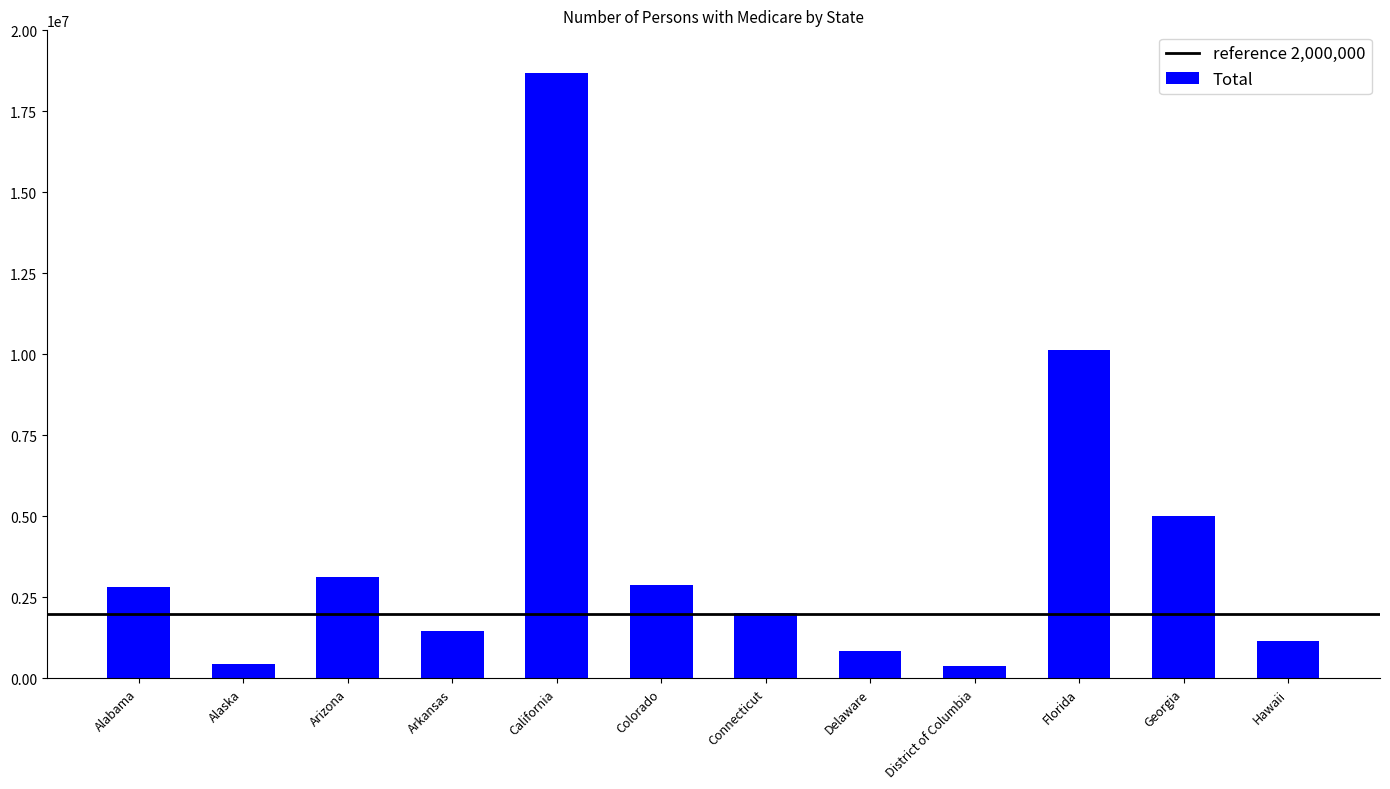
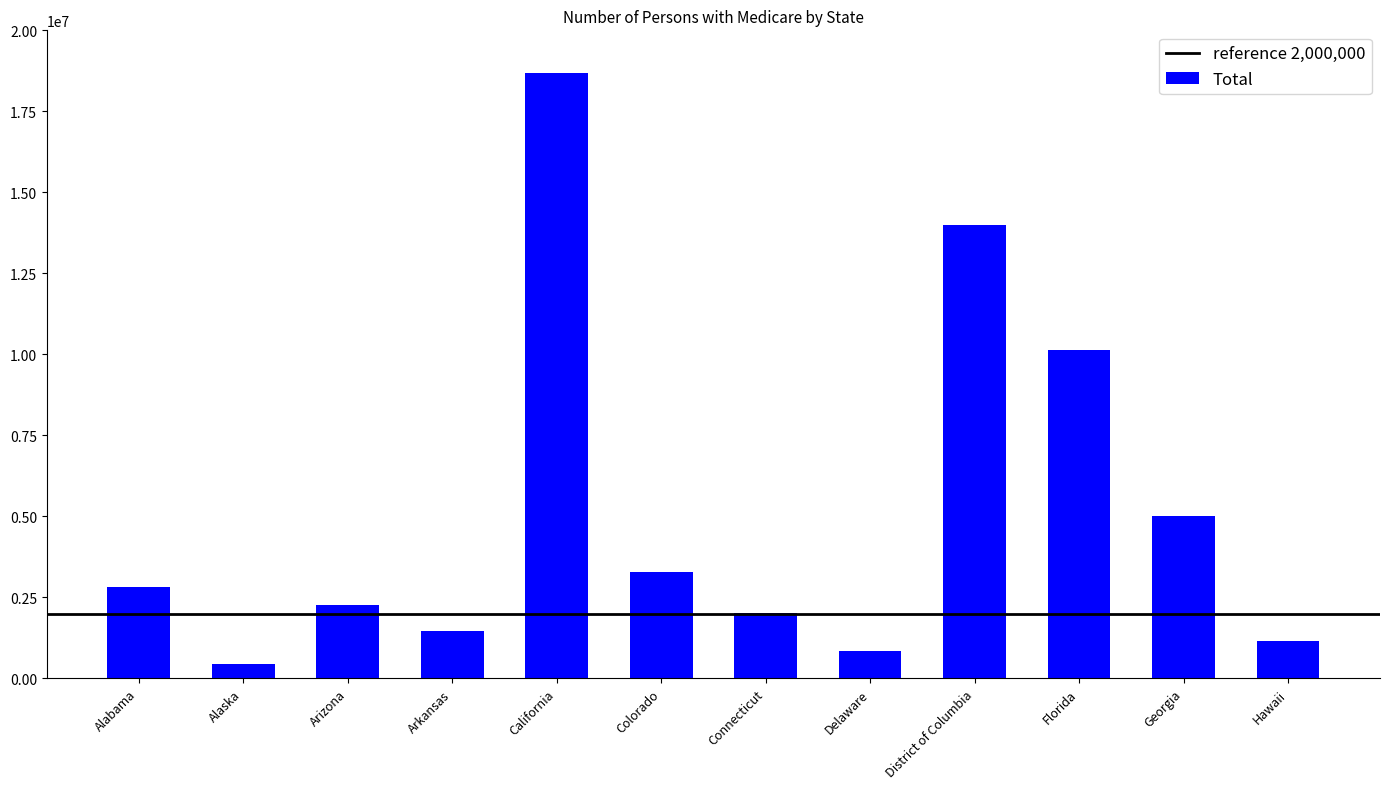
Arizona: 3100000 -> 2300000
Colorado: 2900000 -> 3300000
District of Columbia: 400000 -> 14000000
